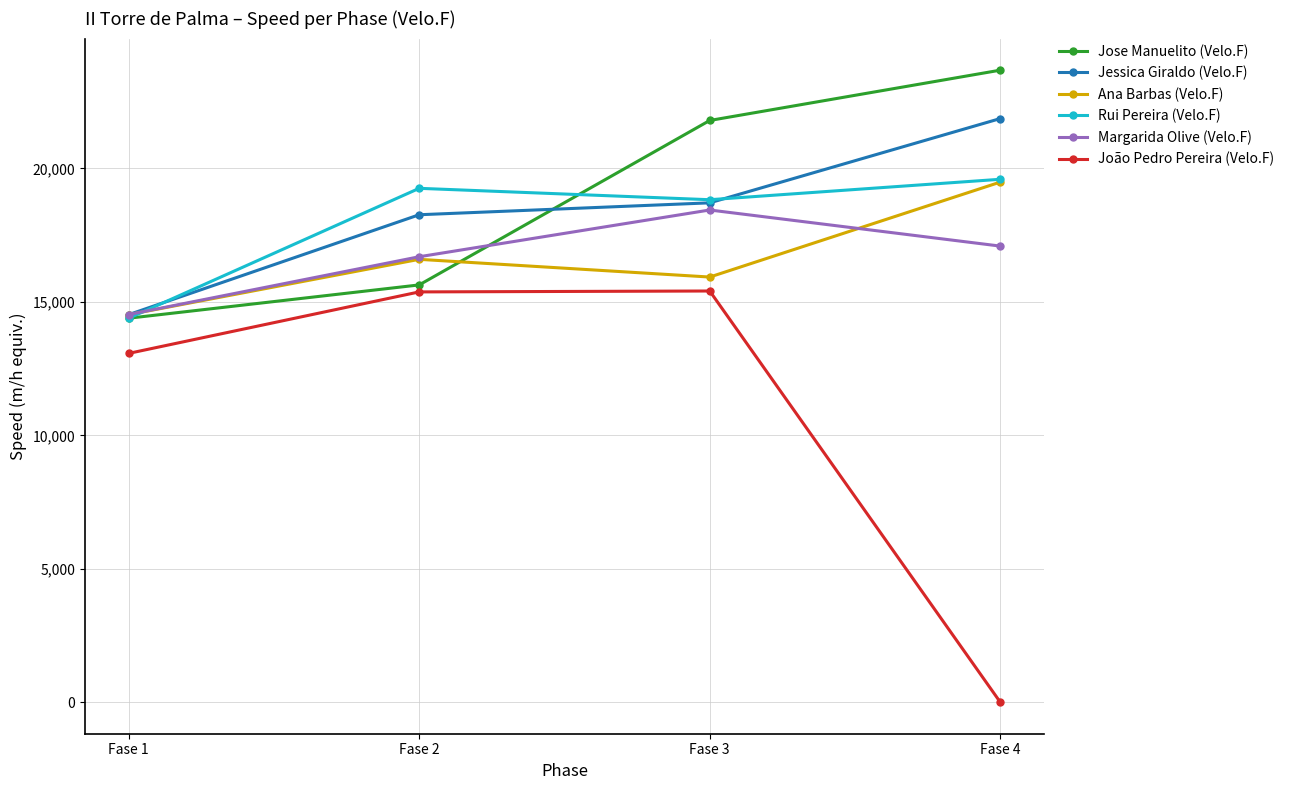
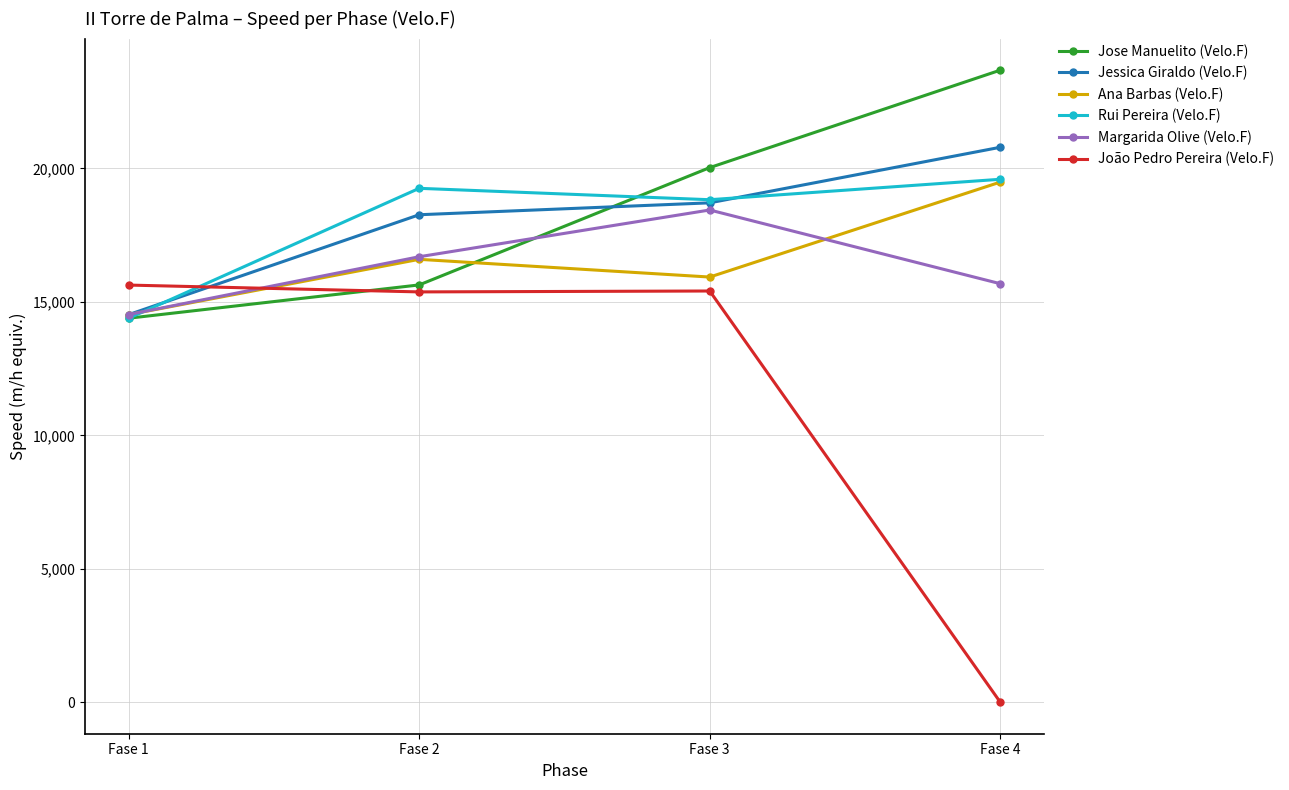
João Pedro Pereira (Velo.F), Fase 1: 13,100 -> 15,600
Jose Manuelito (Velo.F), Fase 3: 21,800 -> 20,000
Jessica Giraldo (Velo.F), Fase 4: 21,900 -> 20,800
Margarida Olive (Velo.F), Fase 4: 17,100 -> 15,700
